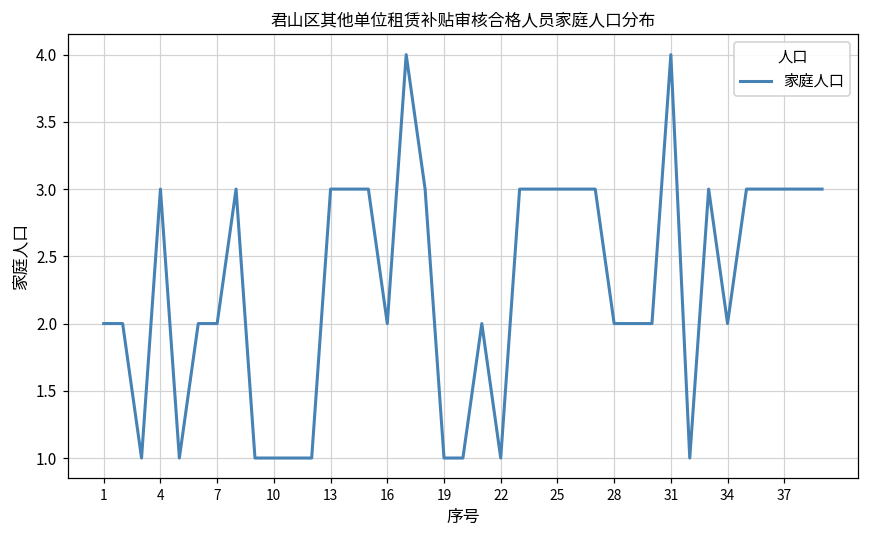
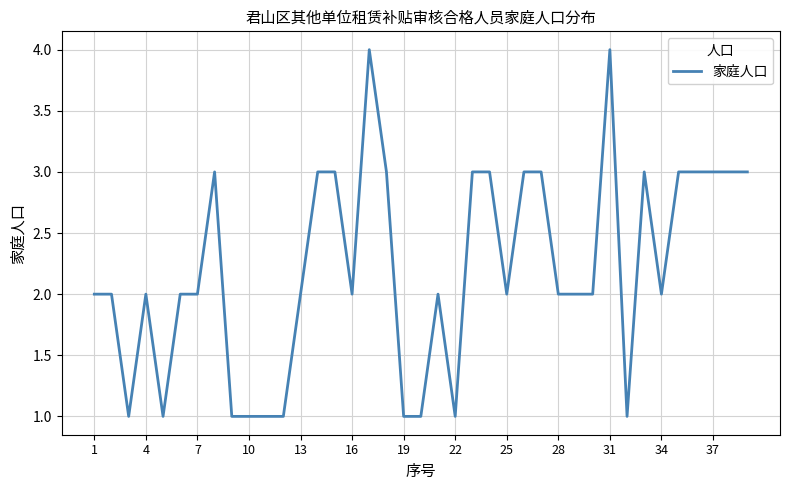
4: 3 -> 2
13: 3 -> 2
25: 3 -> 2
